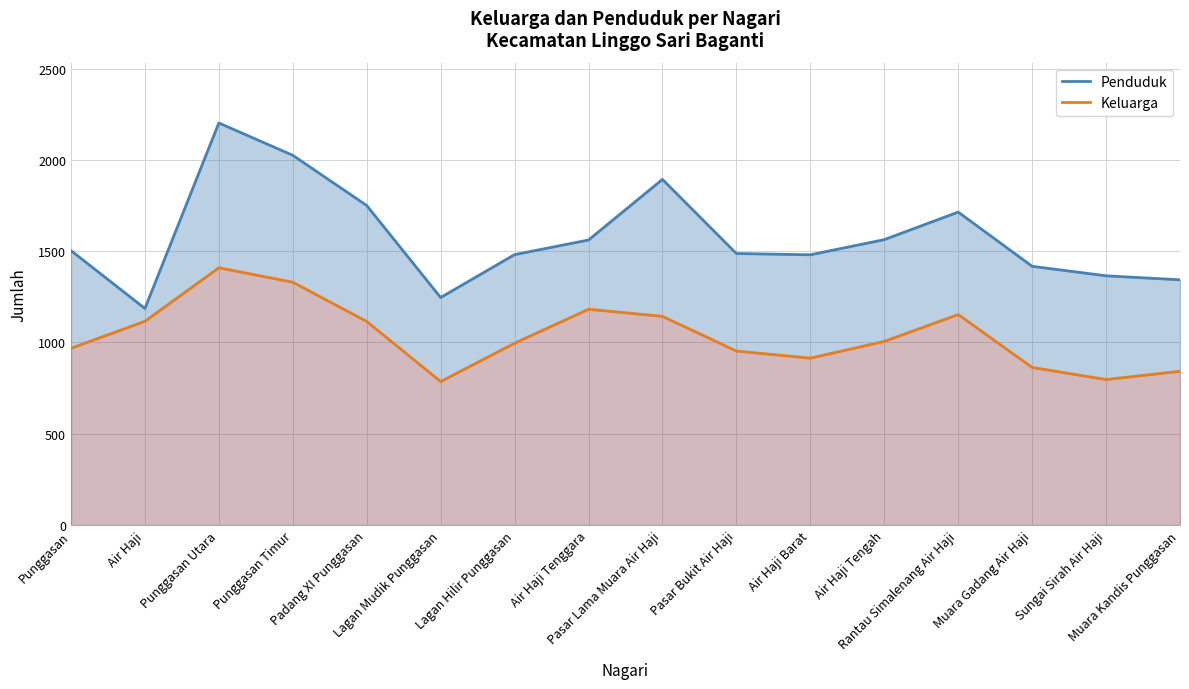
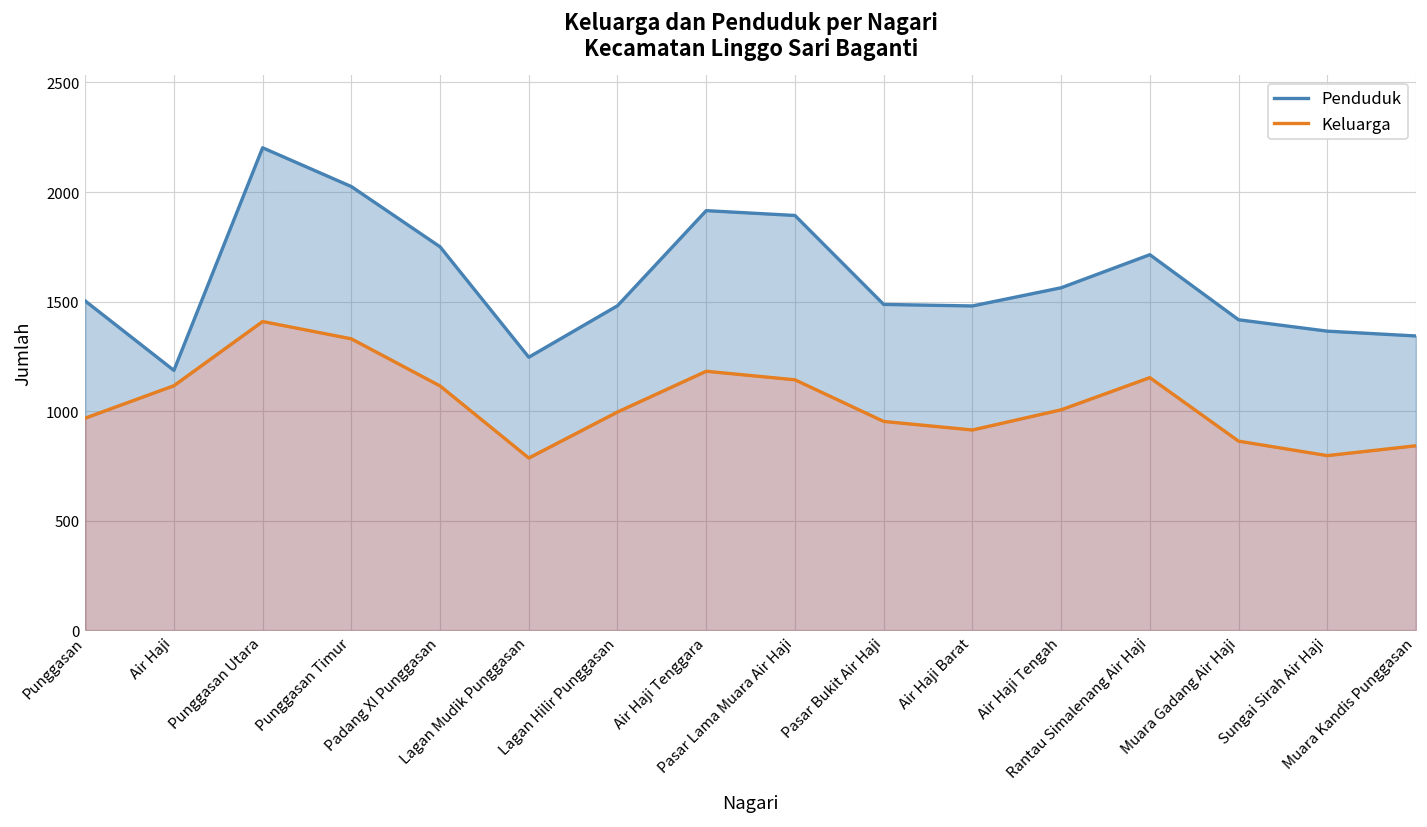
Penduduk, Air Haji Tenggara: 1560 -> 1920
